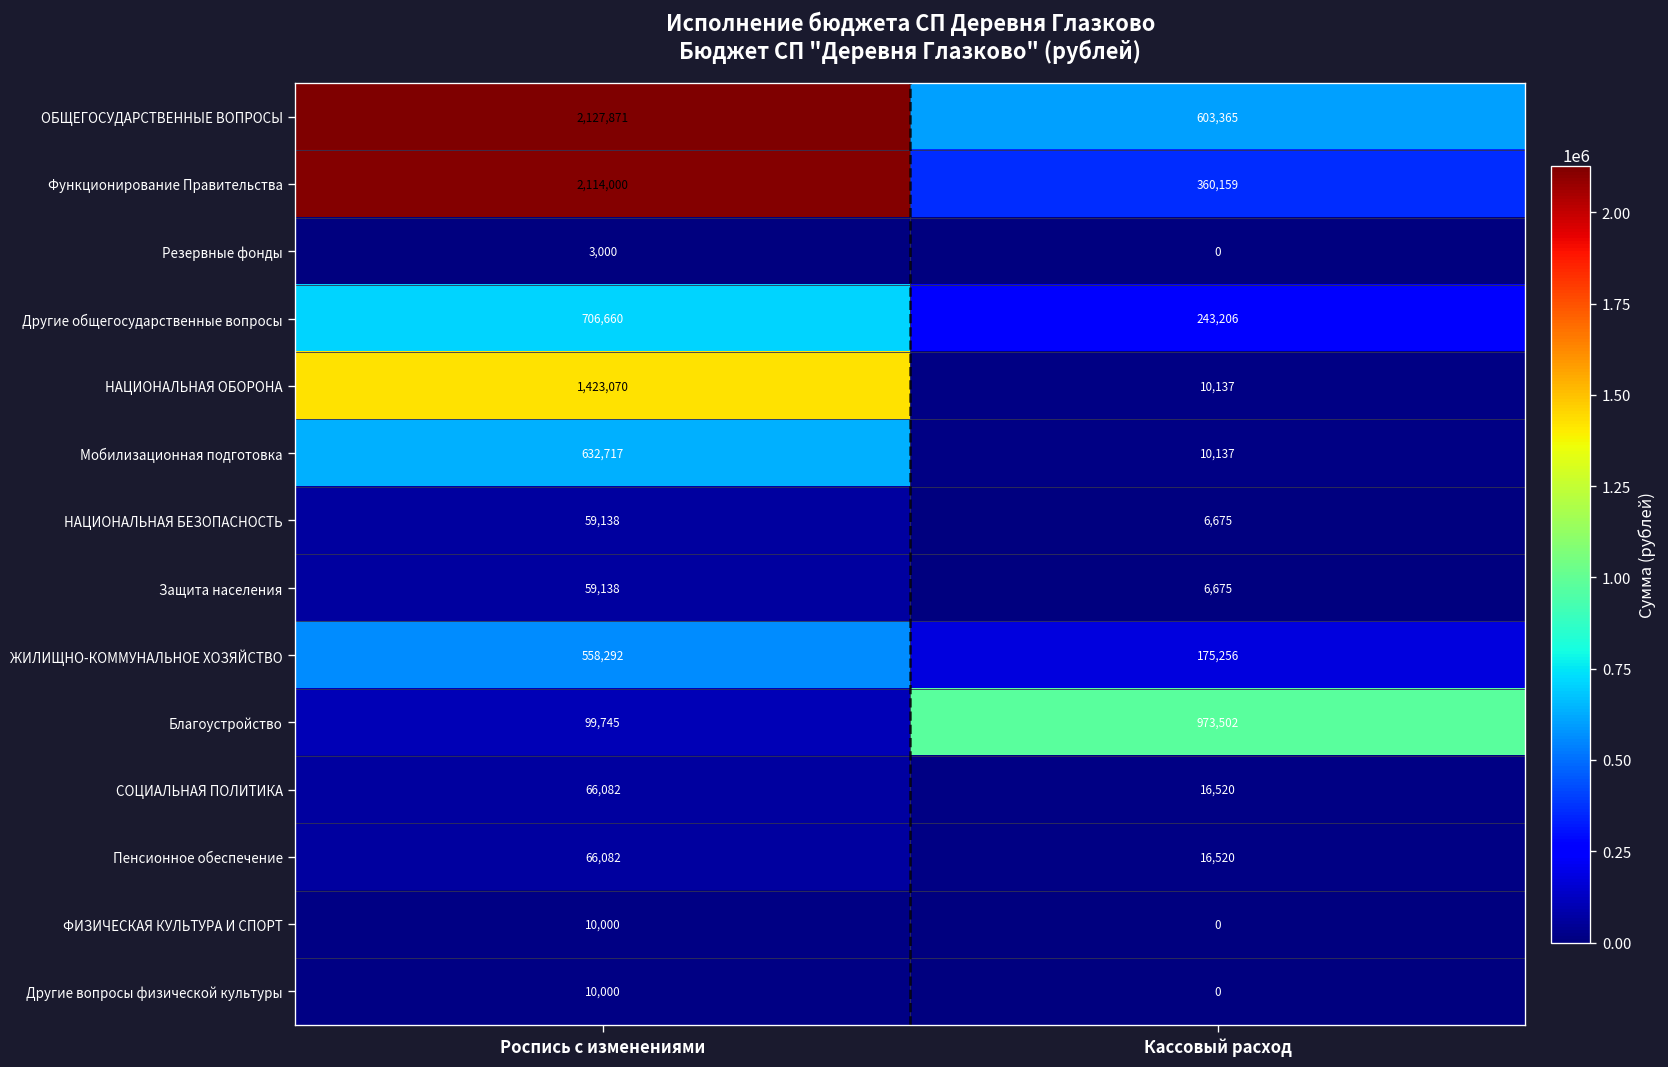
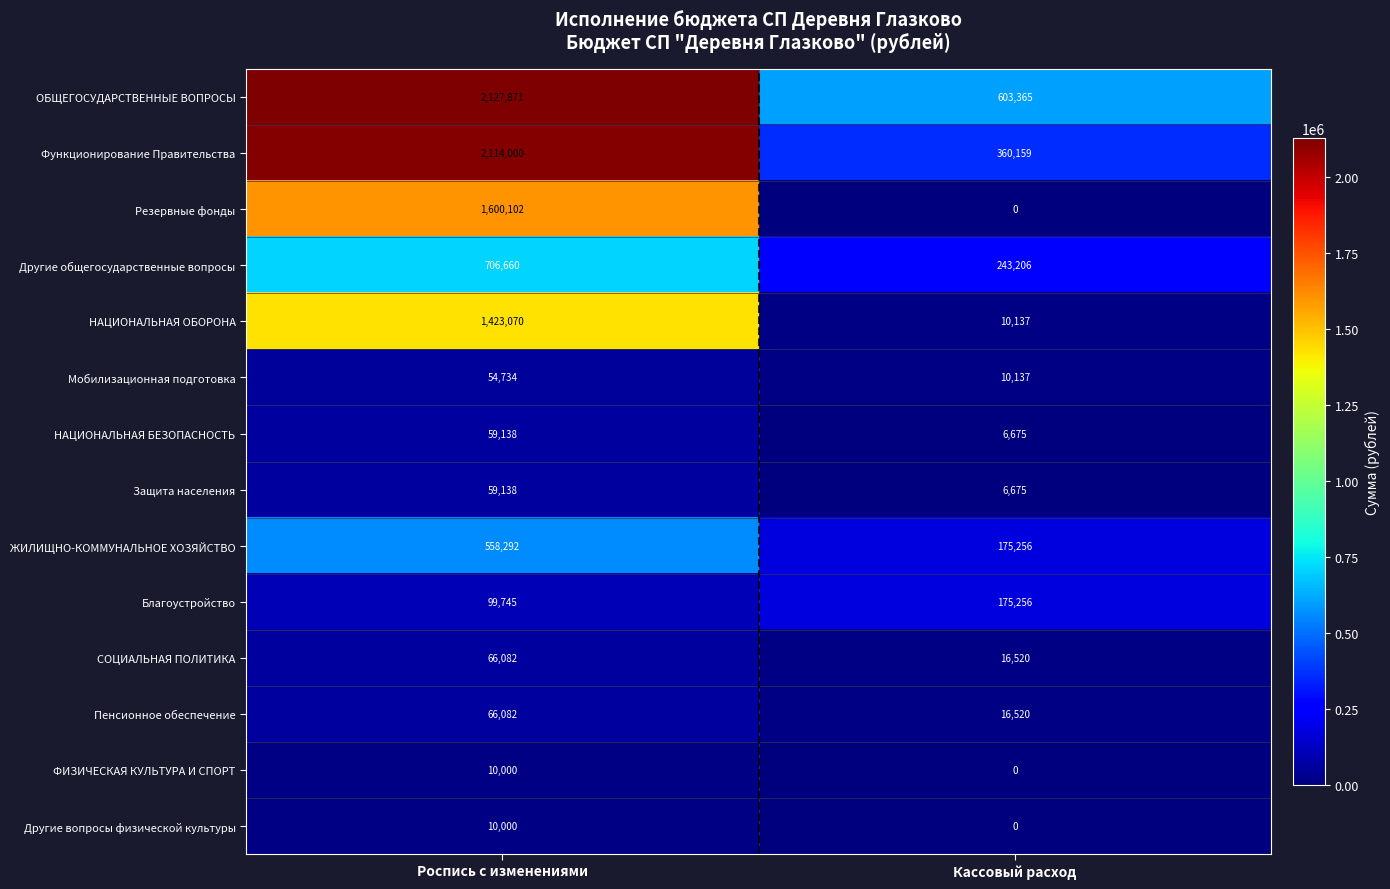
Резервные фонды, Роспись с изменениями: 3,000 -> 1,600,102
Мобилизационная подготовка, Роспись с изменениями: 632,717 -> 54,734
Благоустройство, Кассовый расход: 973,502 -> 175,256
